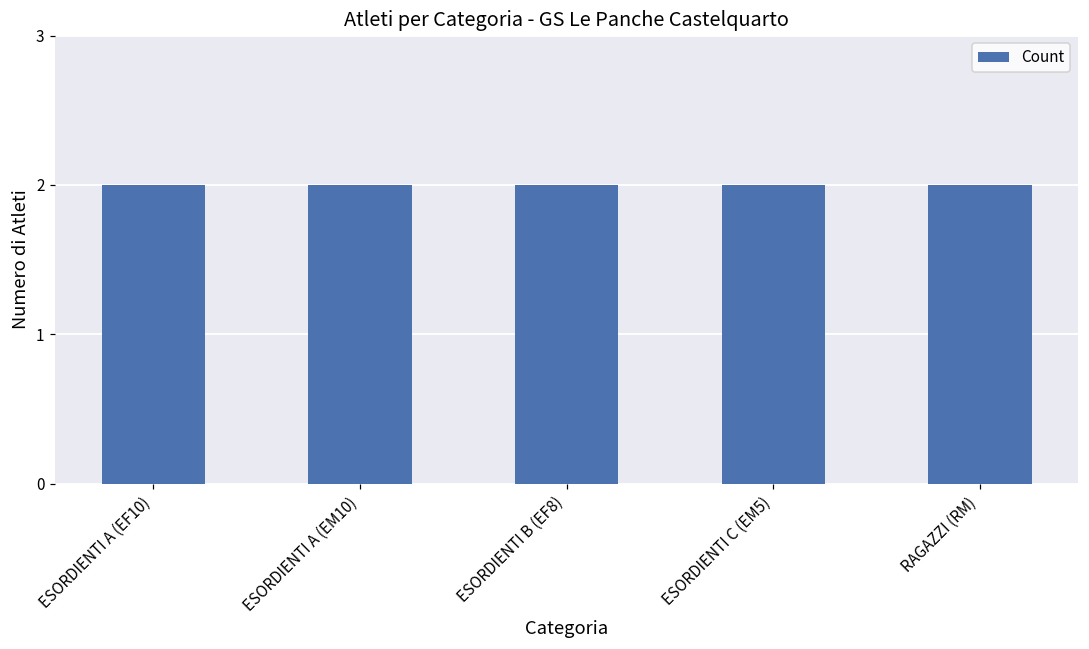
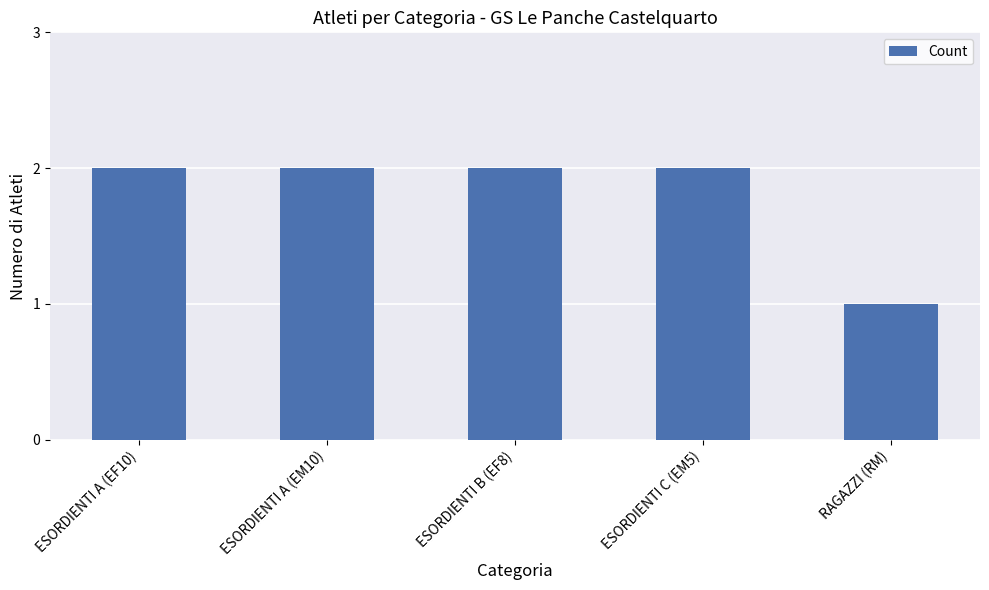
RAGAZZI (RM): 2 -> 1
